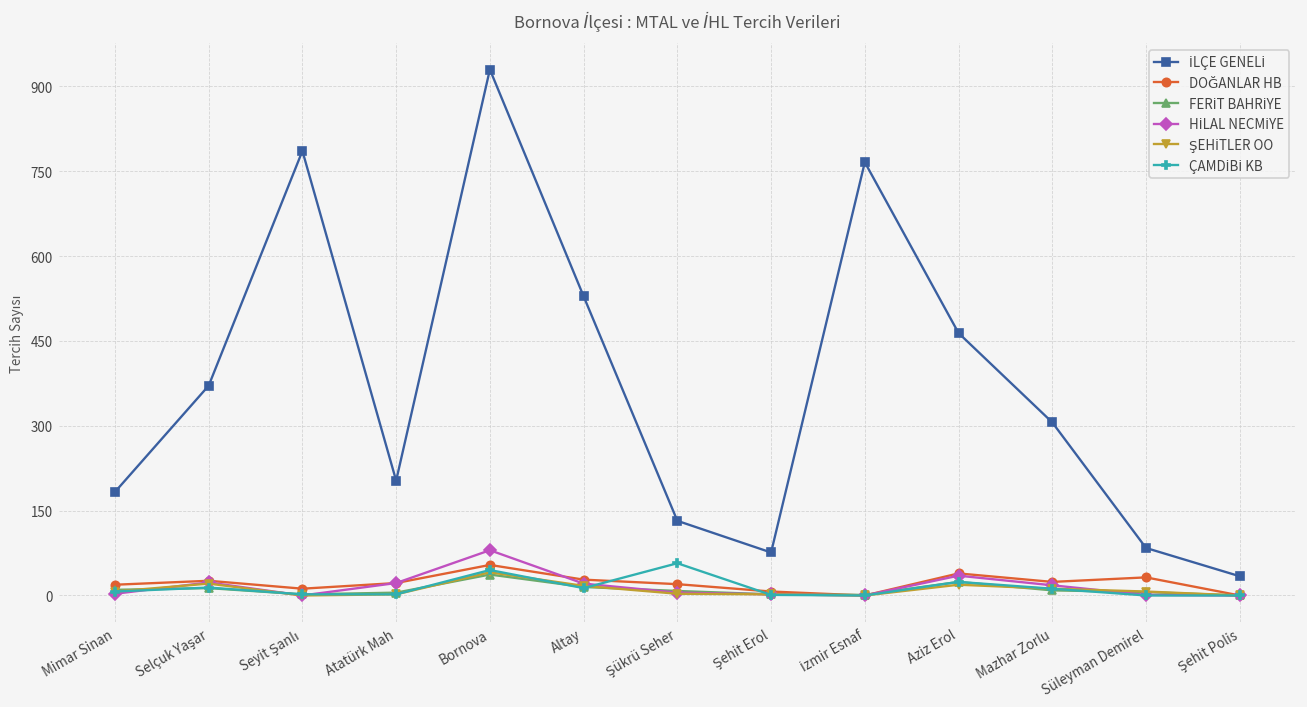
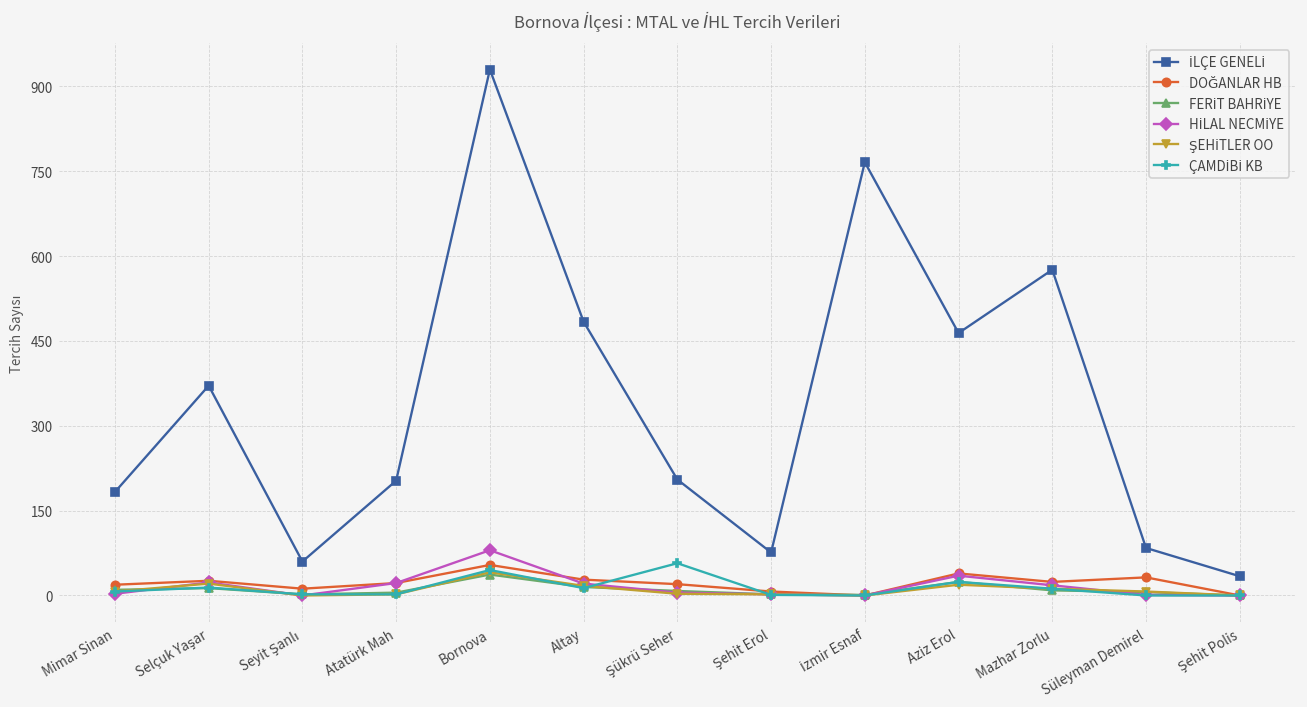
İLÇE GENELİ, Seyit Şanlı: 790 -> 60
İLÇE GENELİ, Altay: 530 -> 480
İLÇE GENELİ, Şükrü Seher: 130 -> 210
İLÇE GENELİ, Mazhar Zorlu: 310 -> 580
